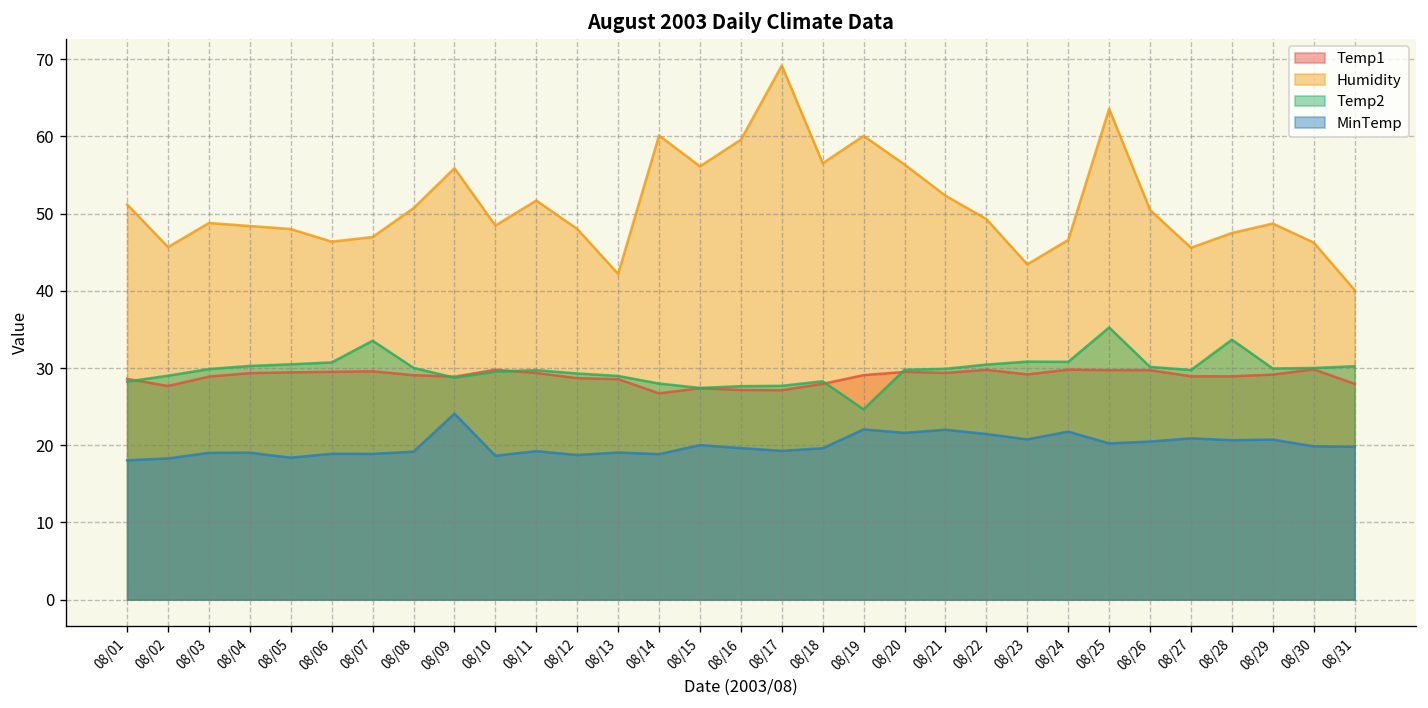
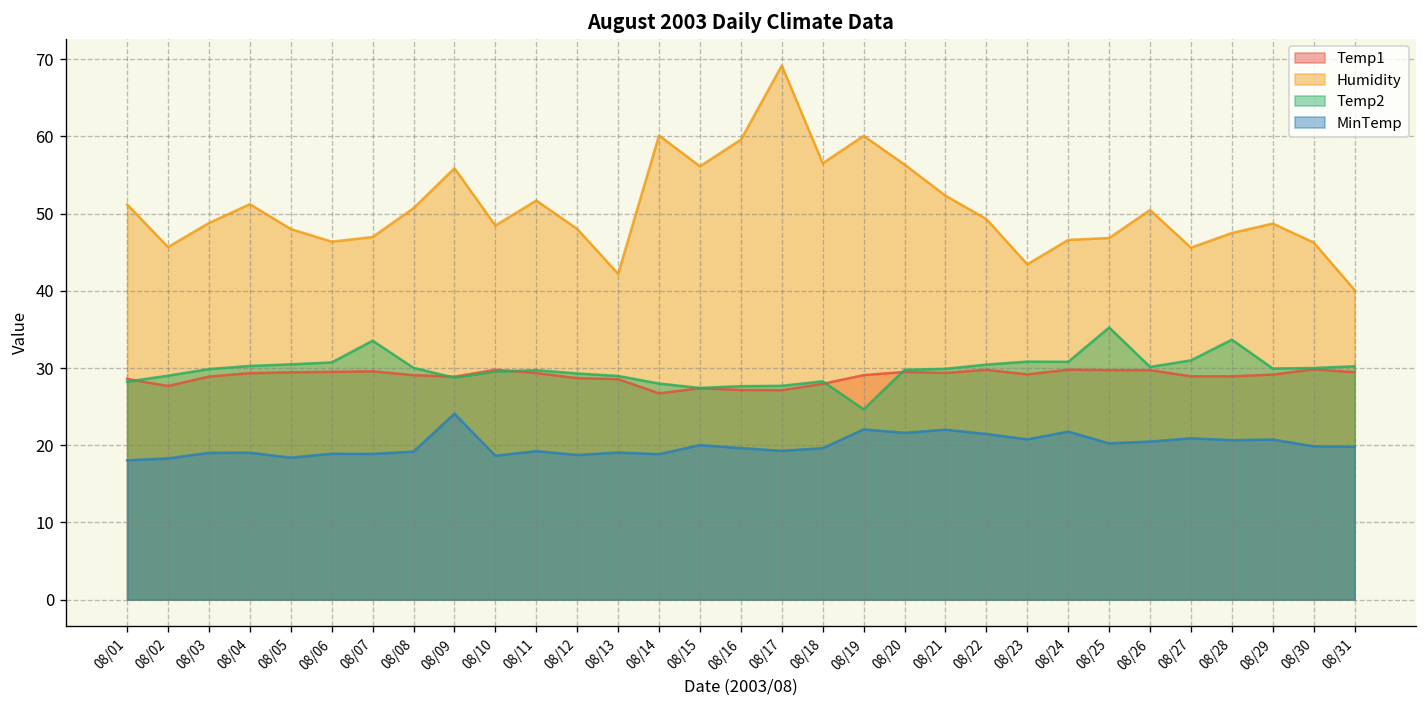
Humidity, 08/04: 48 -> 51
Humidity, 08/25: 64 -> 47
Temp2, 08/27: 30 -> 31
Temp1, 08/31: 28 -> 29
